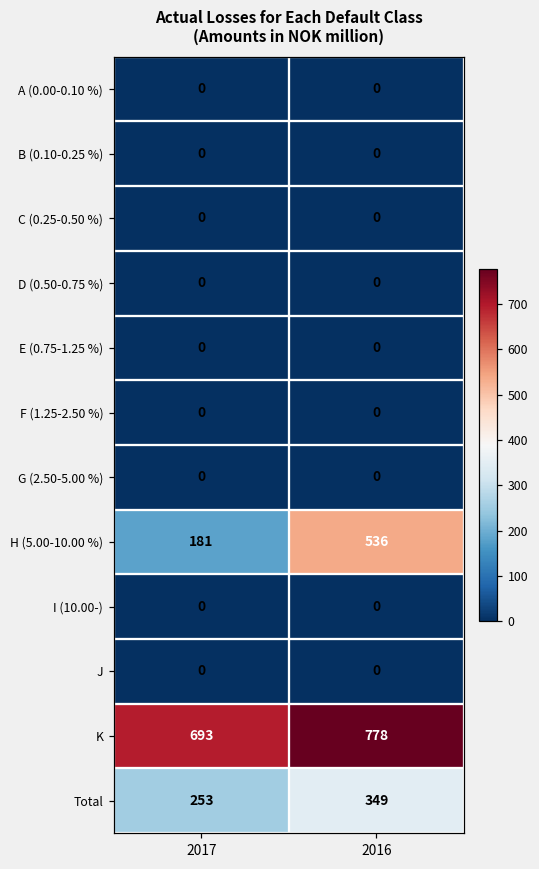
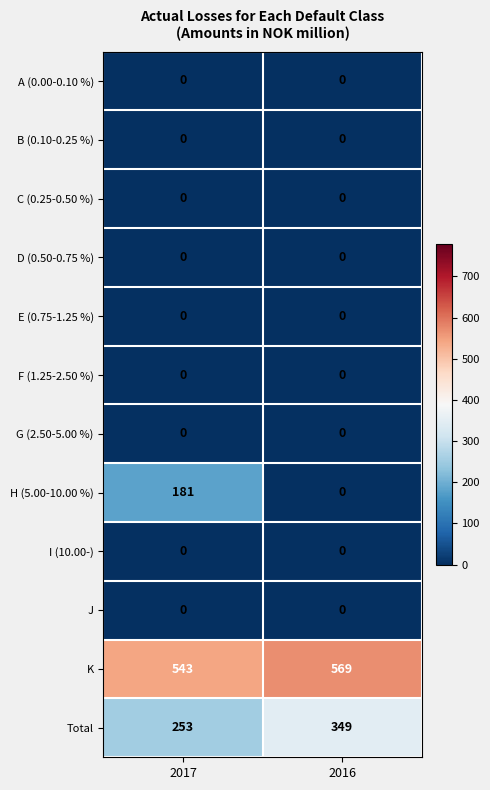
H (5.00-10.00 %), 2016: 536 -> 0
K, 2017: 693 -> 543
K, 2016: 778 -> 569
